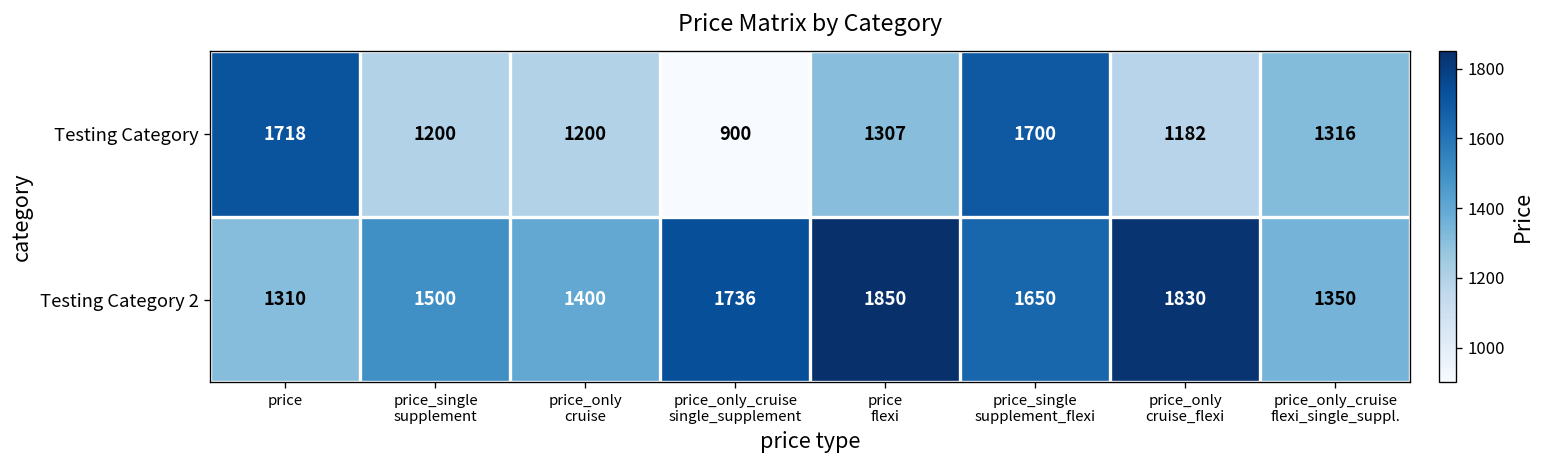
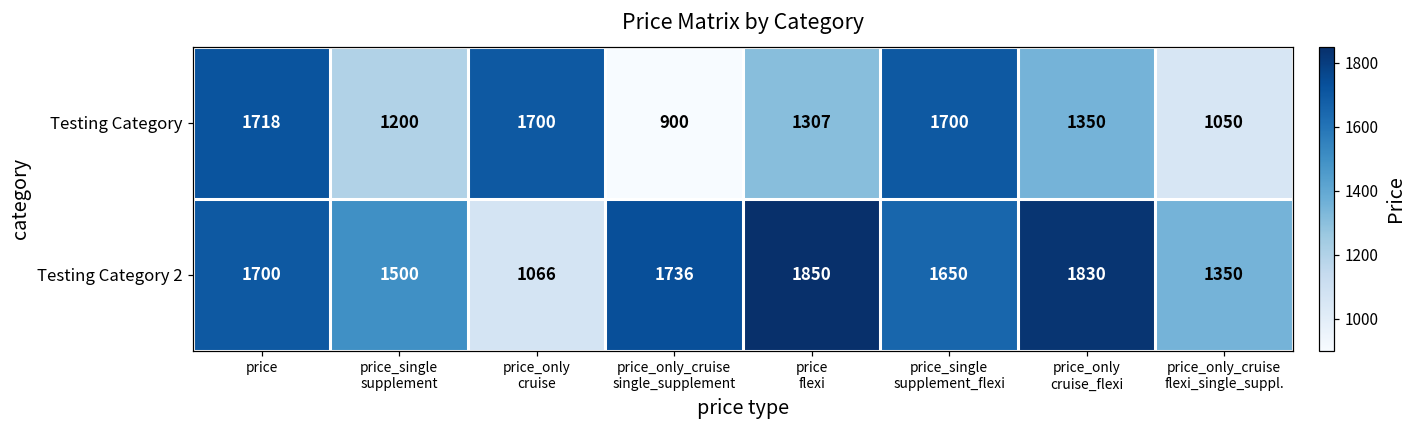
Testing Category, price_only cruise: 1200 -> 1700
Testing Category, price_only cruise_flexi: 1182 -> 1350
Testing Category, price_only_cruise flexi_single_suppl.: 1316 -> 1050
Testing Category 2, price: 1310 -> 1700
Testing Category 2, price_only cruise: 1400 -> 1066
